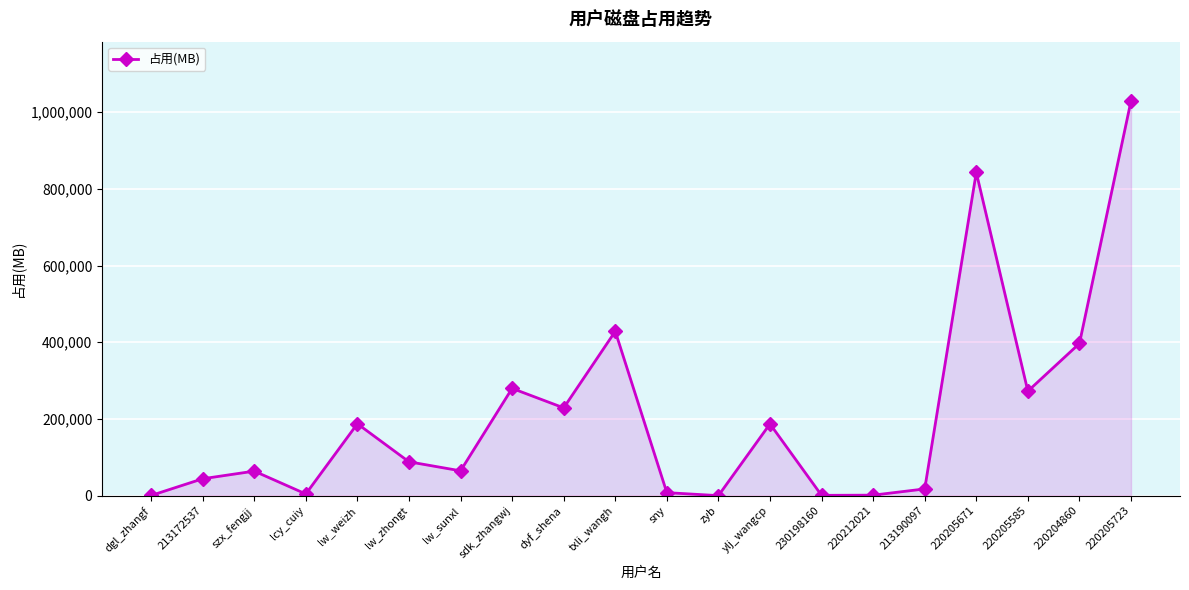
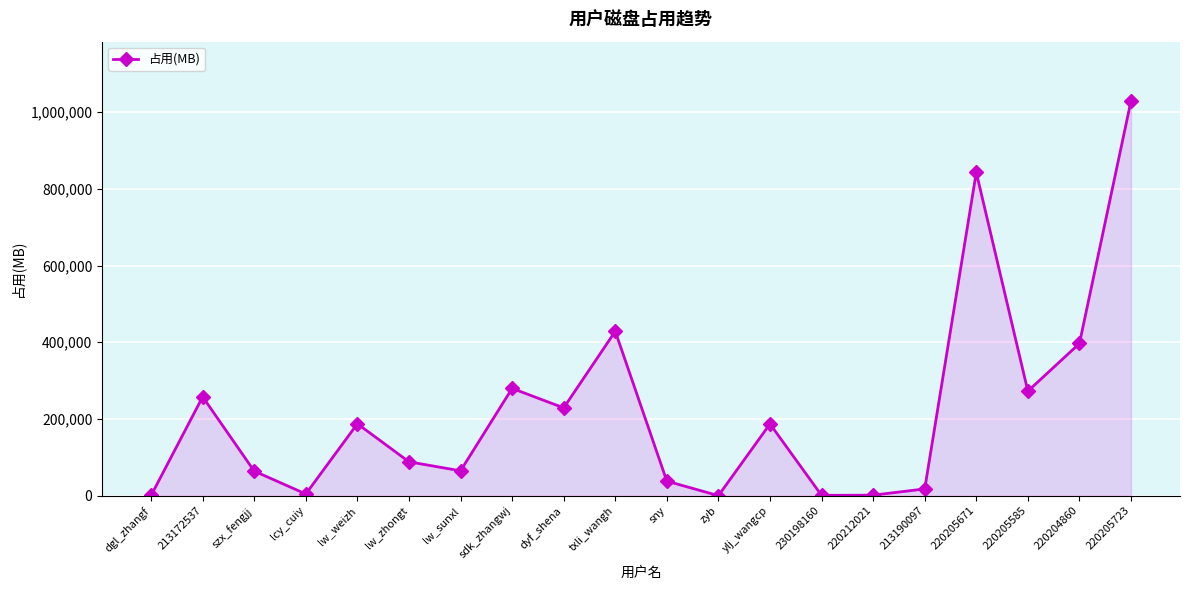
213172537: 40,000 -> 260,000
sny: 10,000 -> 40,000
